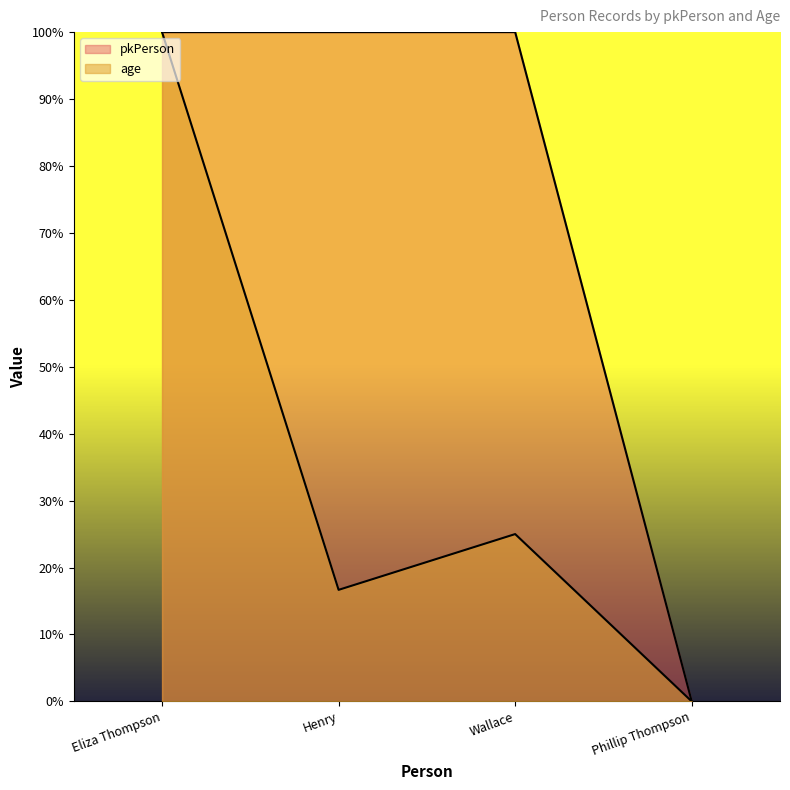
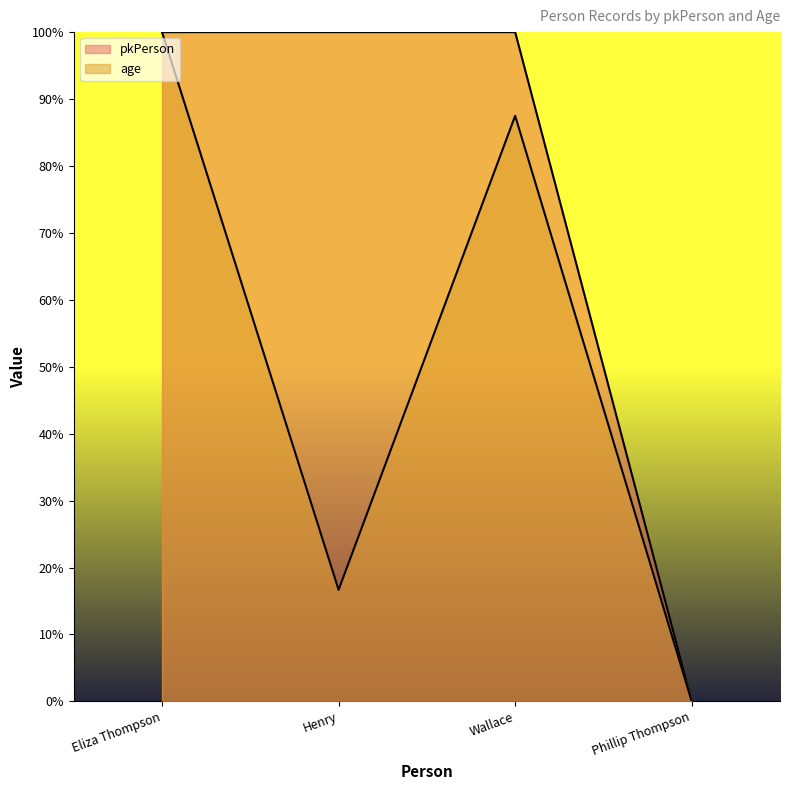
age, Wallace: 25% -> 88%
